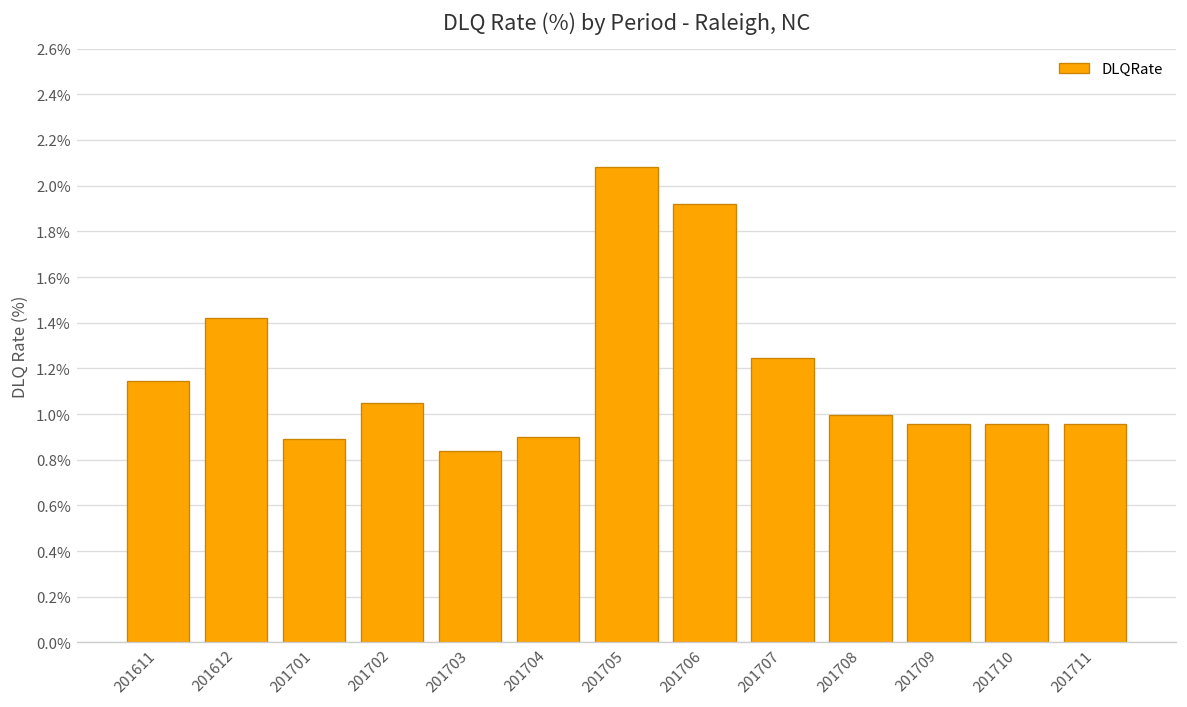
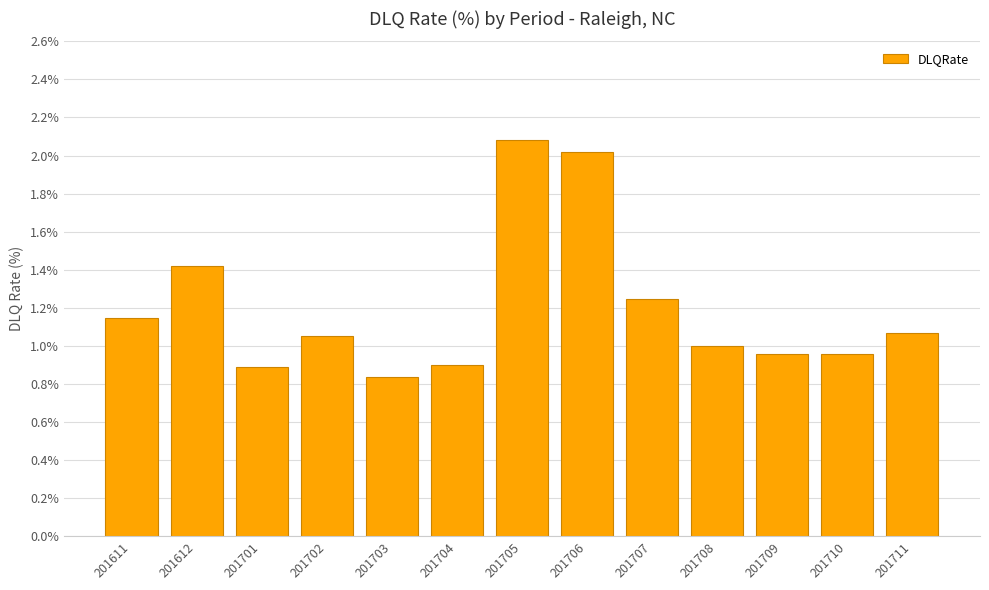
201706: 1.92% -> 2.02%
201711: 0.96% -> 1.07%
